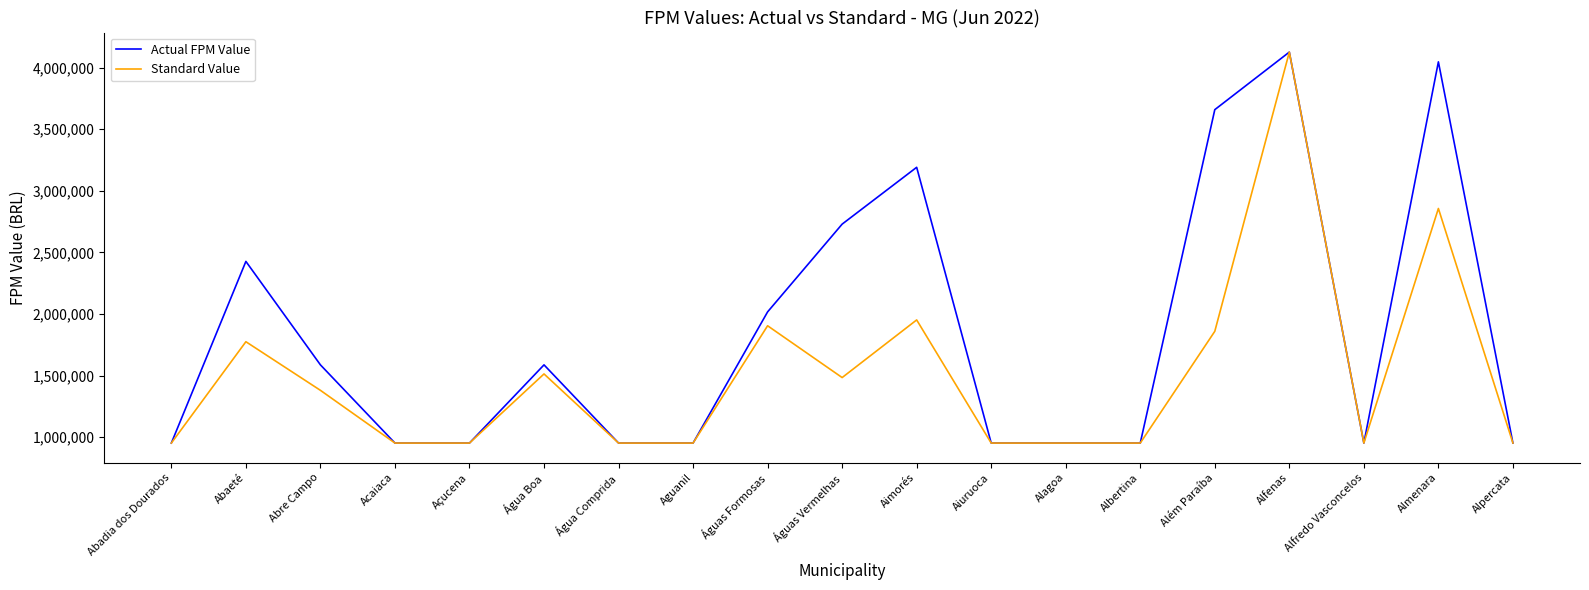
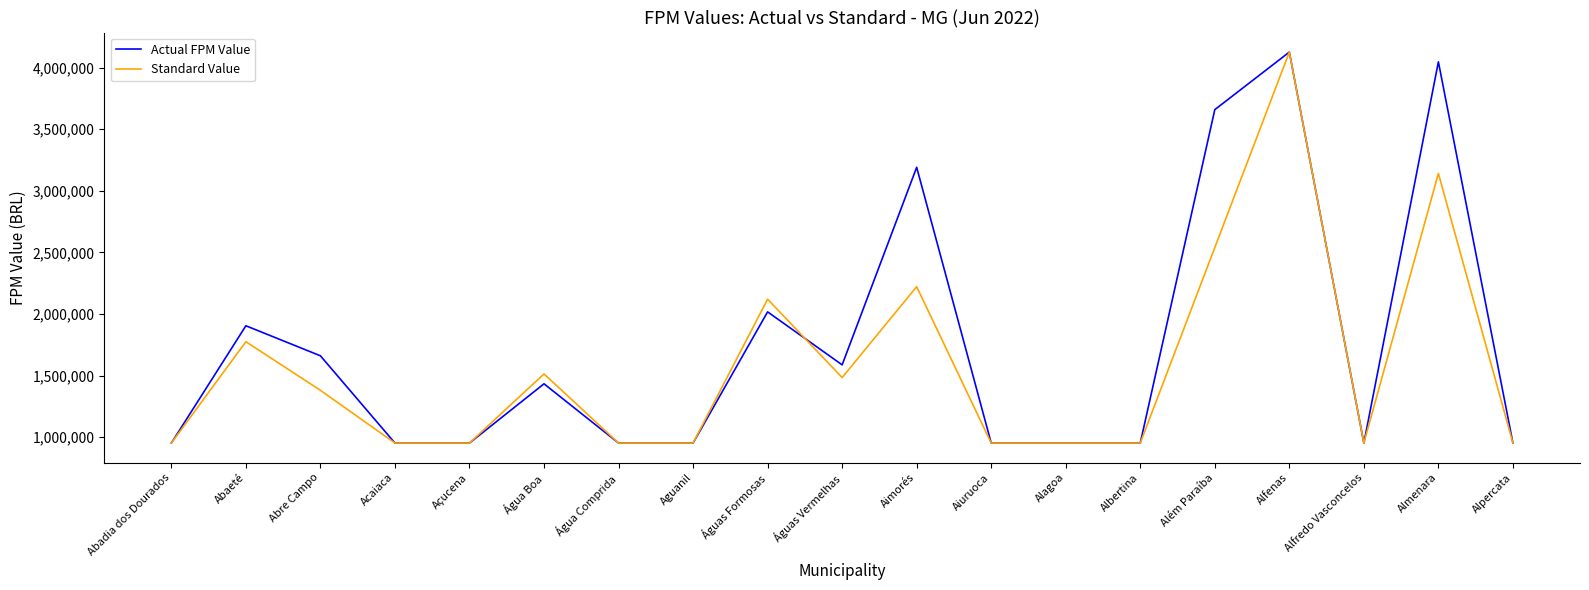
Actual FPM Value, Abaeté: 2,430,000 -> 1,900,000
Actual FPM Value, Abre Campo: 1,590,000 -> 1,660,000
Actual FPM Value, Água Boa: 1,590,000 -> 1,430,000
Standard Value, Águas Formosas: 1,900,000 -> 2,120,000
Actual FPM Value, Águas Vermelhas: 2,730,000 -> 1,590,000
Standard Value, Aimorés: 1,950,000 -> 2,220,000
Standard Value, Além Paraíba: 1,860,000 -> 2,540,000
Standard Value, Almenara: 2,860,000 -> 3,140,000
